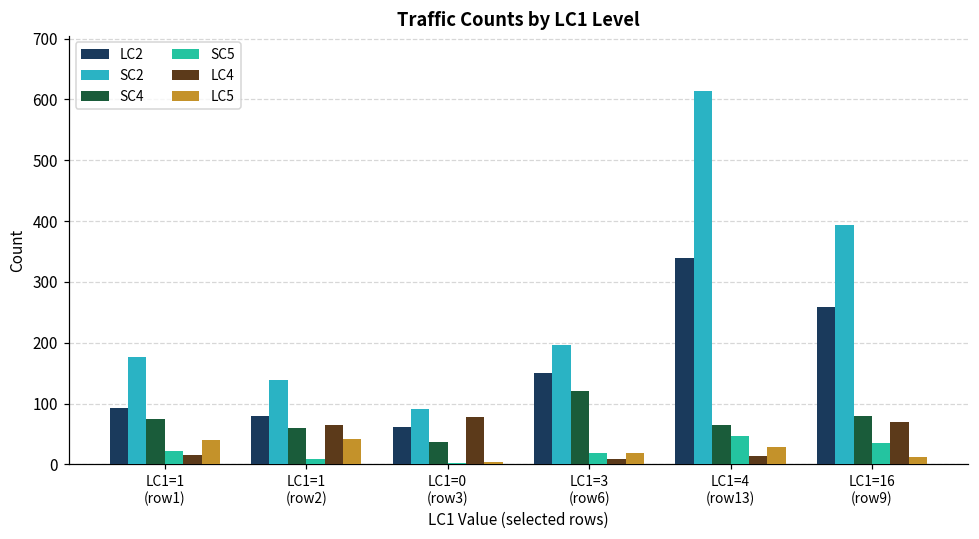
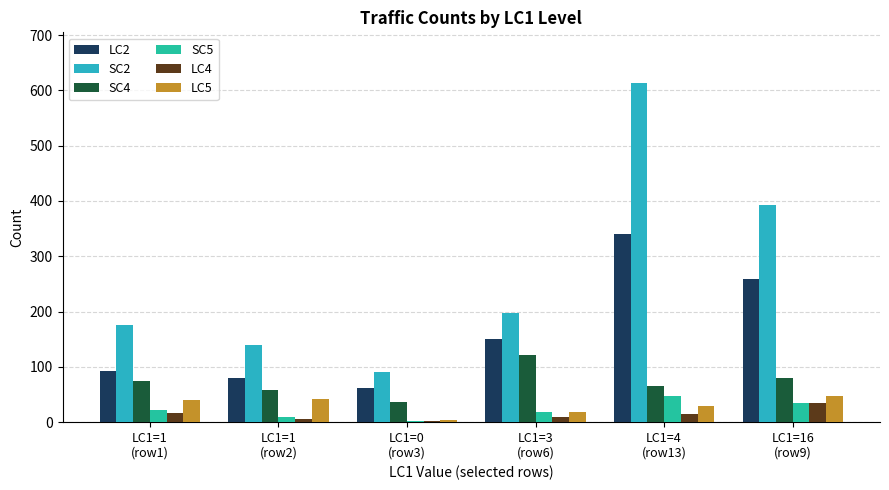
LC4, LC1=1 (row2): 70 -> 10
LC4, LC1=0 (row3): 80 -> 0
LC4, LC1=16 (row9): 70 -> 30
LC5, LC1=16 (row9): 10 -> 50
